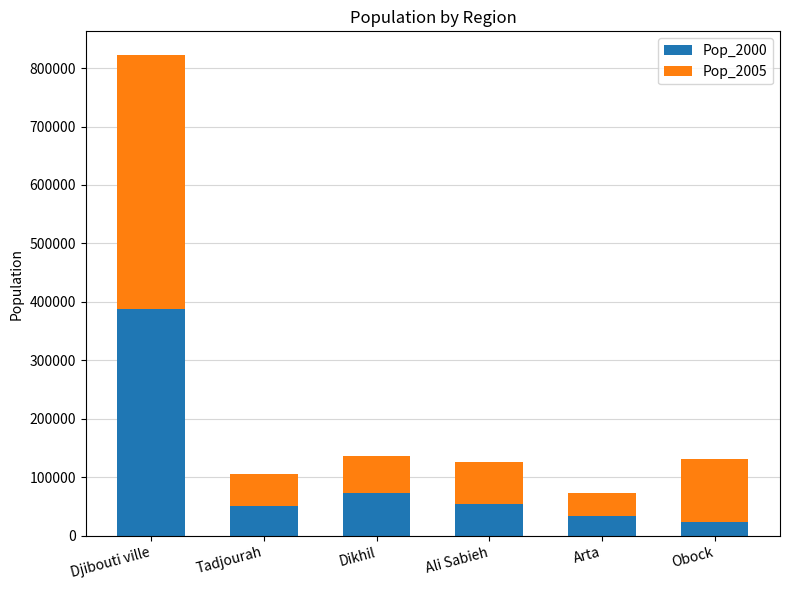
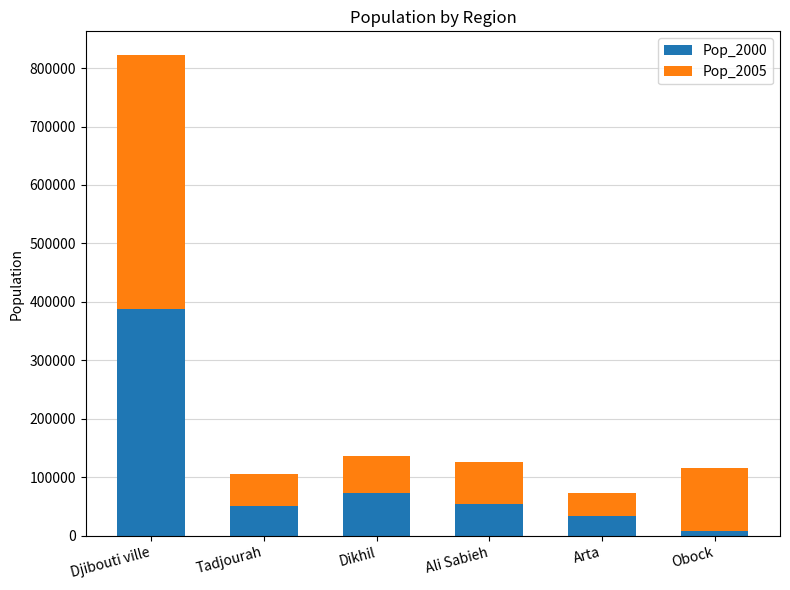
Pop_2000, Obock: 20000 -> 10000
